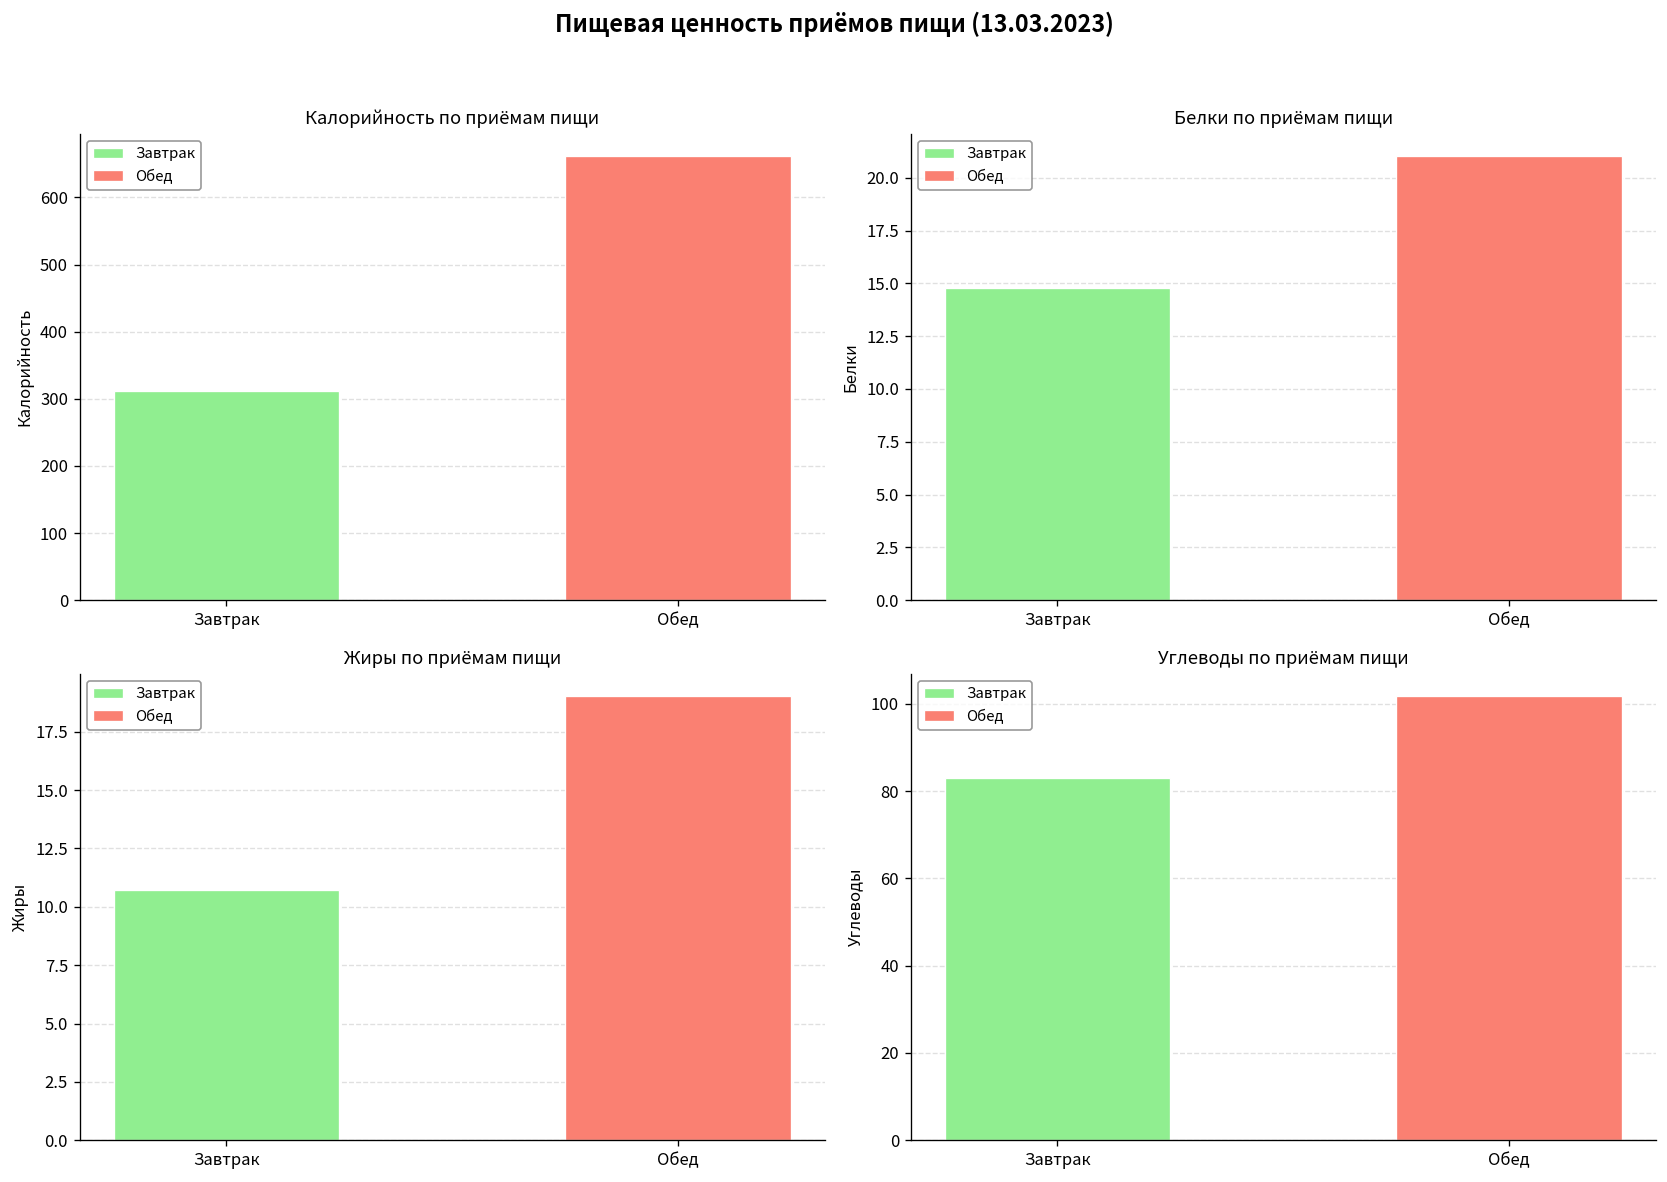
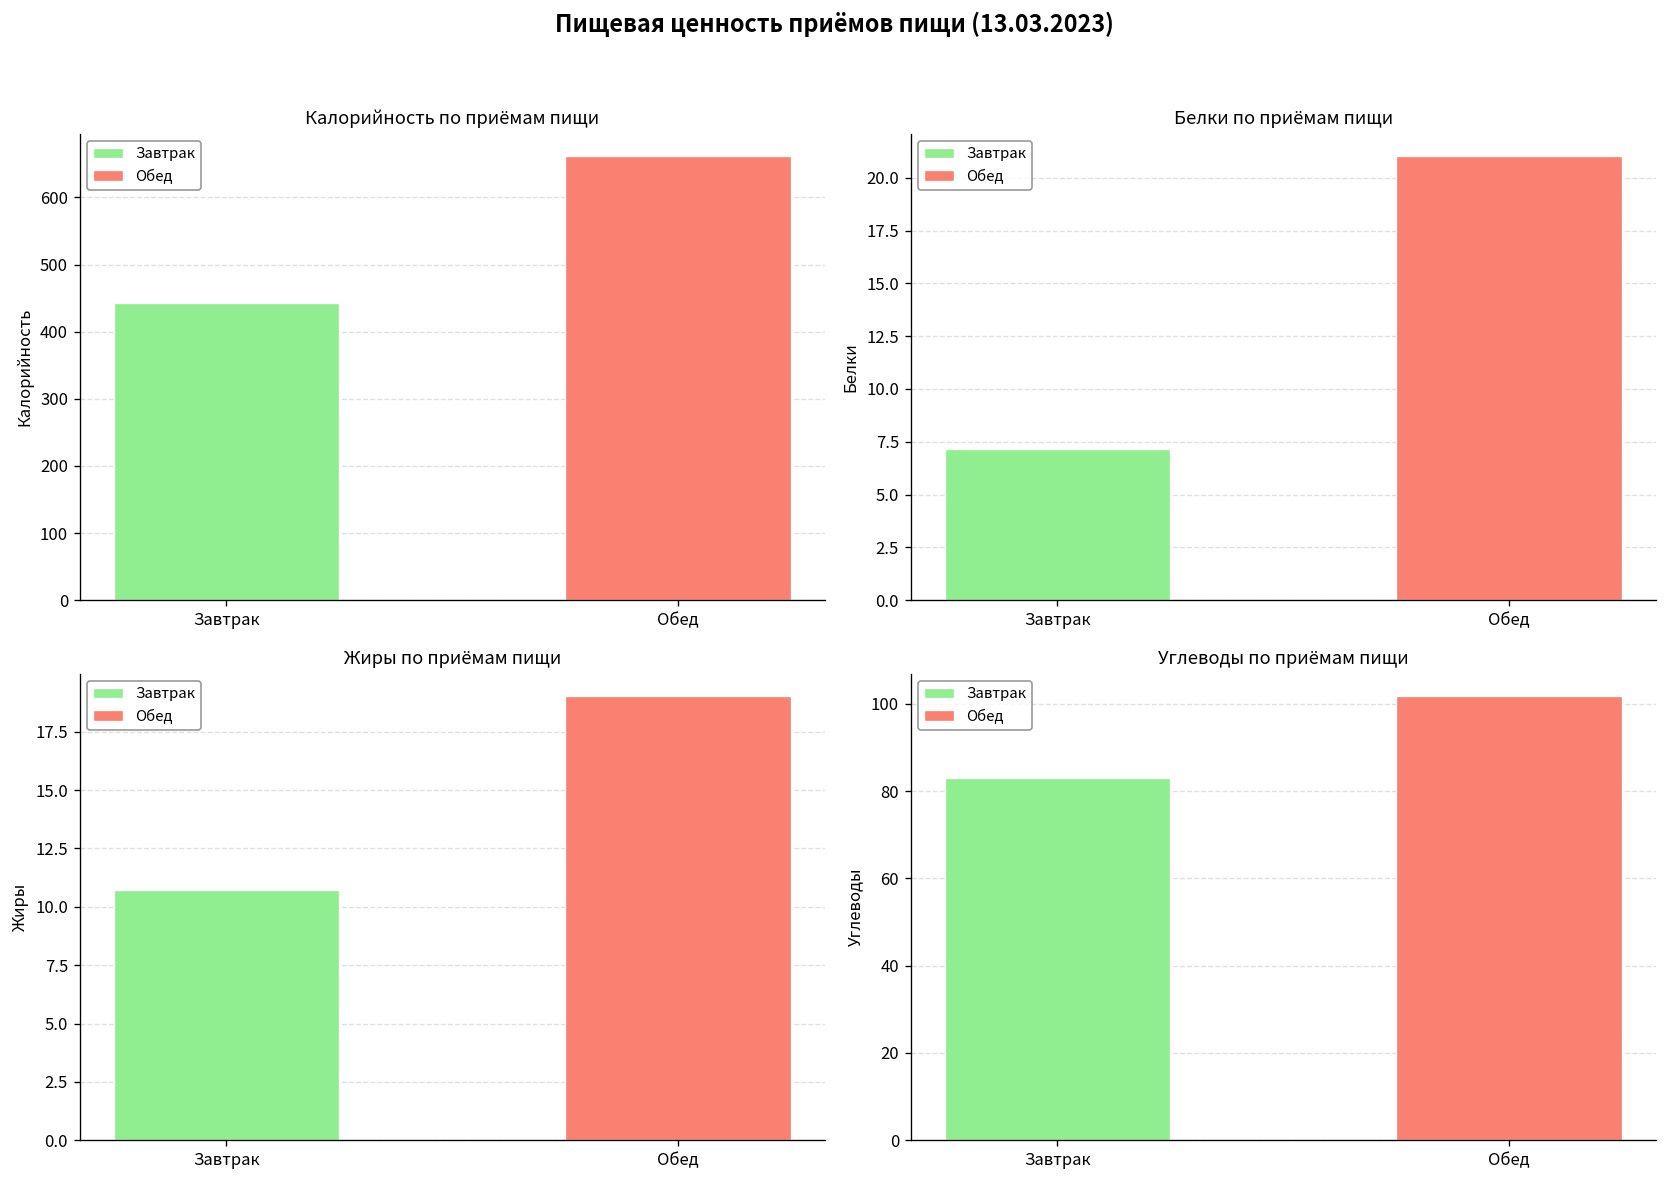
Калорийность по приёмам пищи, Завтрак: 310 -> 440
Белки по приёмам пищи, Завтрак: 14.8 -> 7.1
